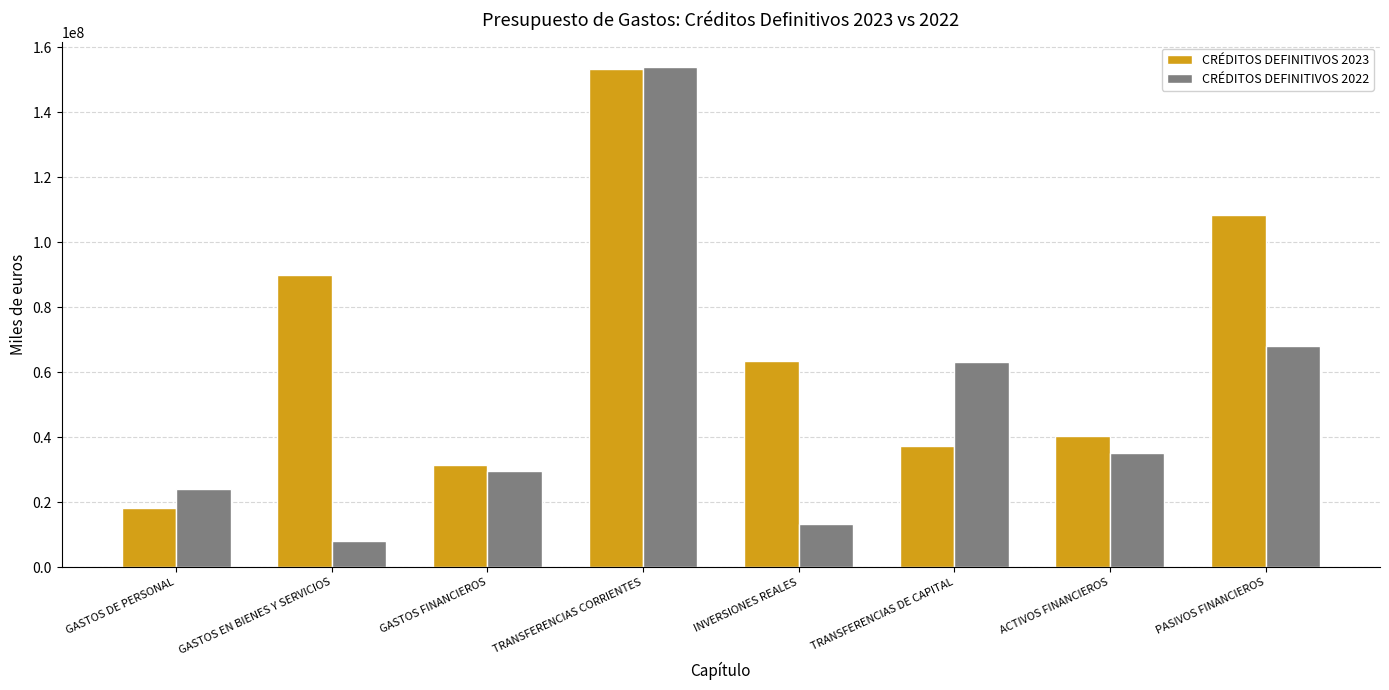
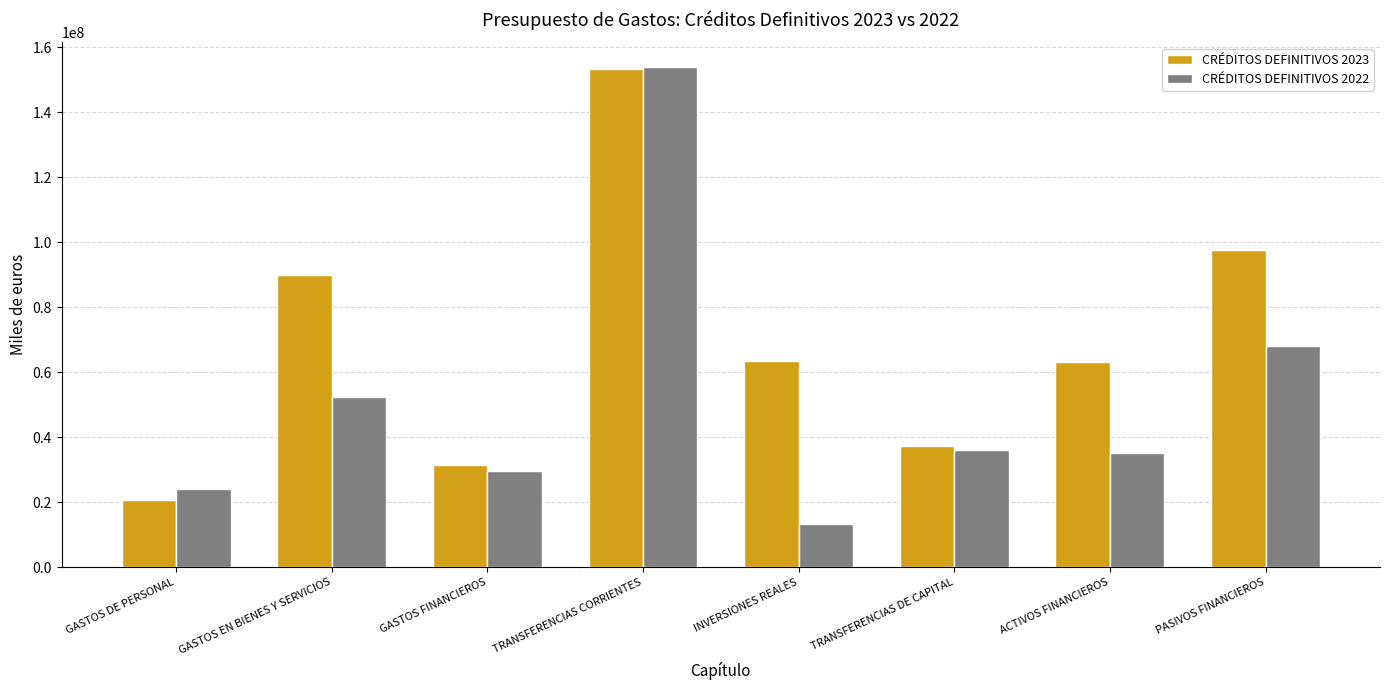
CRÉDITOS DEFINITIVOS 2023, GASTOS DE PERSONAL: 18000000 -> 21000000
CRÉDITOS DEFINITIVOS 2022, GASTOS EN BIENES Y SERVICIOS: 8000000 -> 52000000
CRÉDITOS DEFINITIVOS 2022, TRANSFERENCIAS DE CAPITAL: 63000000 -> 36000000
CRÉDITOS DEFINITIVOS 2023, ACTIVOS FINANCIEROS: 40000000 -> 63000000
CRÉDITOS DEFINITIVOS 2023, PASIVOS FINANCIEROS: 108000000 -> 98000000
